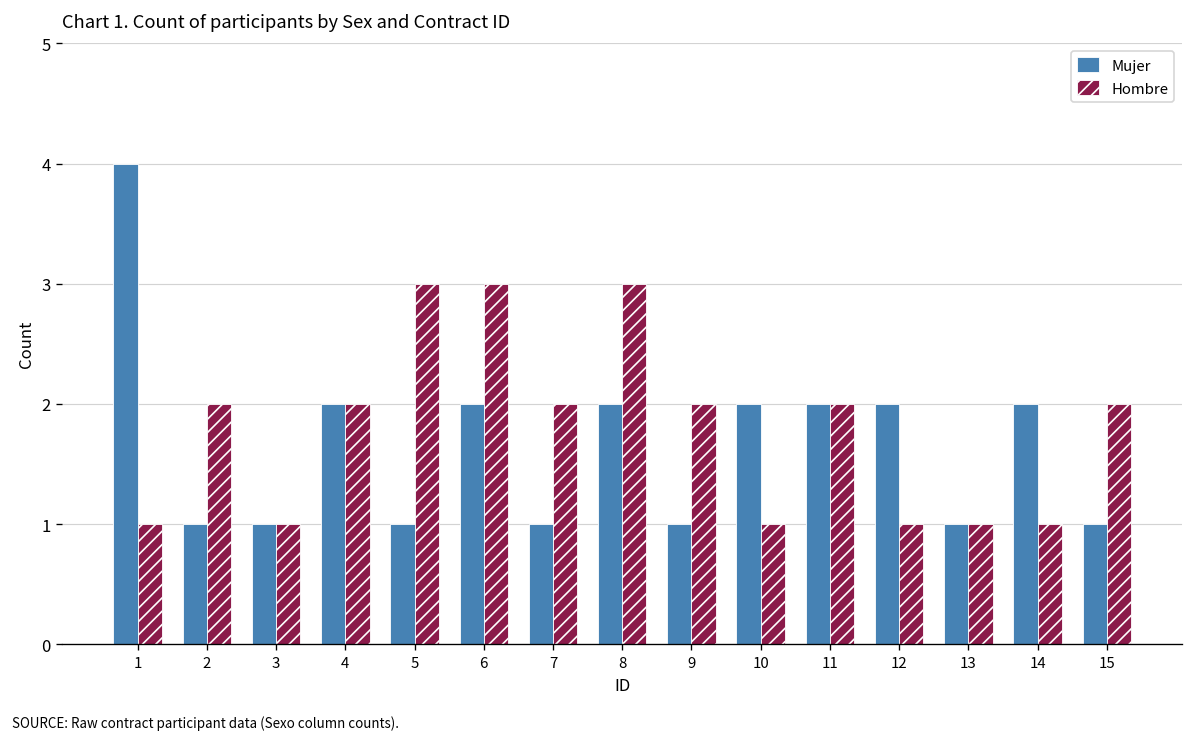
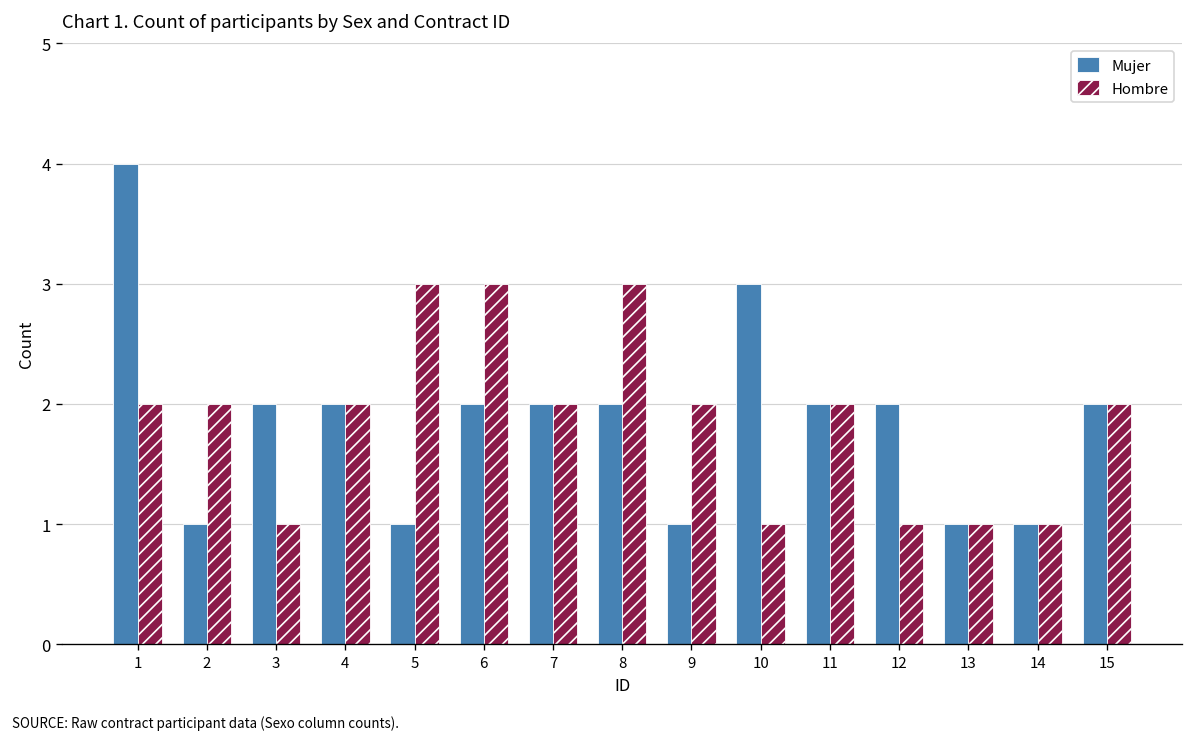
Hombre, 1: 1 -> 2
Mujer, 3: 1 -> 2
Mujer, 7: 1 -> 2
Mujer, 10: 2 -> 3
Mujer, 14: 2 -> 1
Mujer, 15: 1 -> 2
